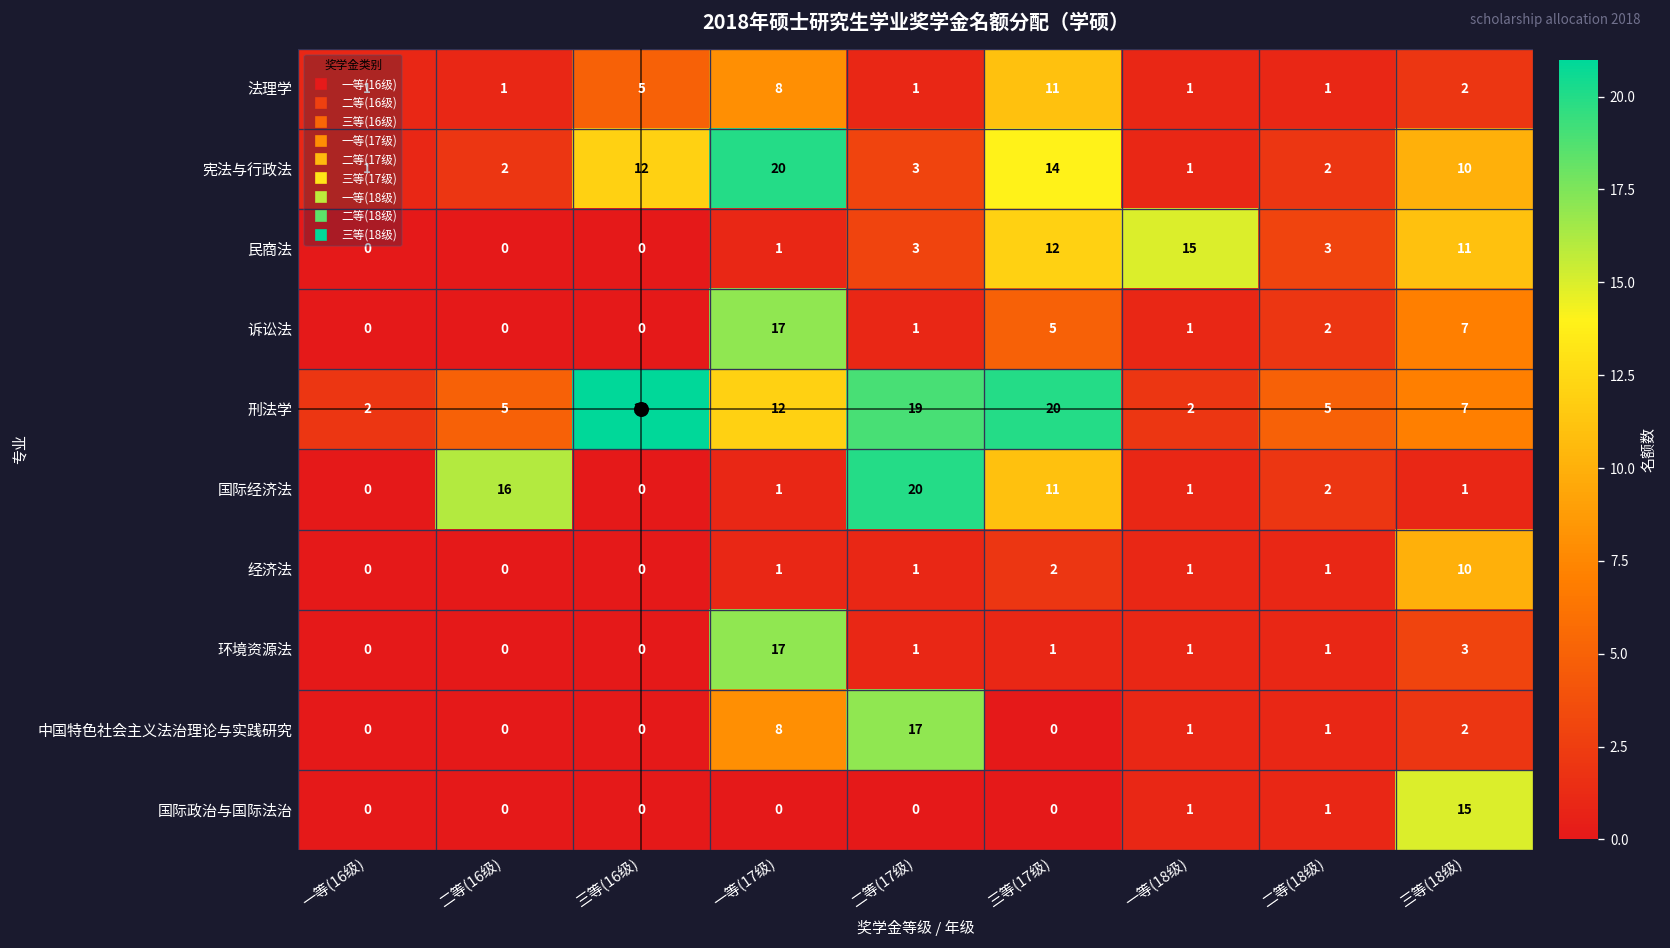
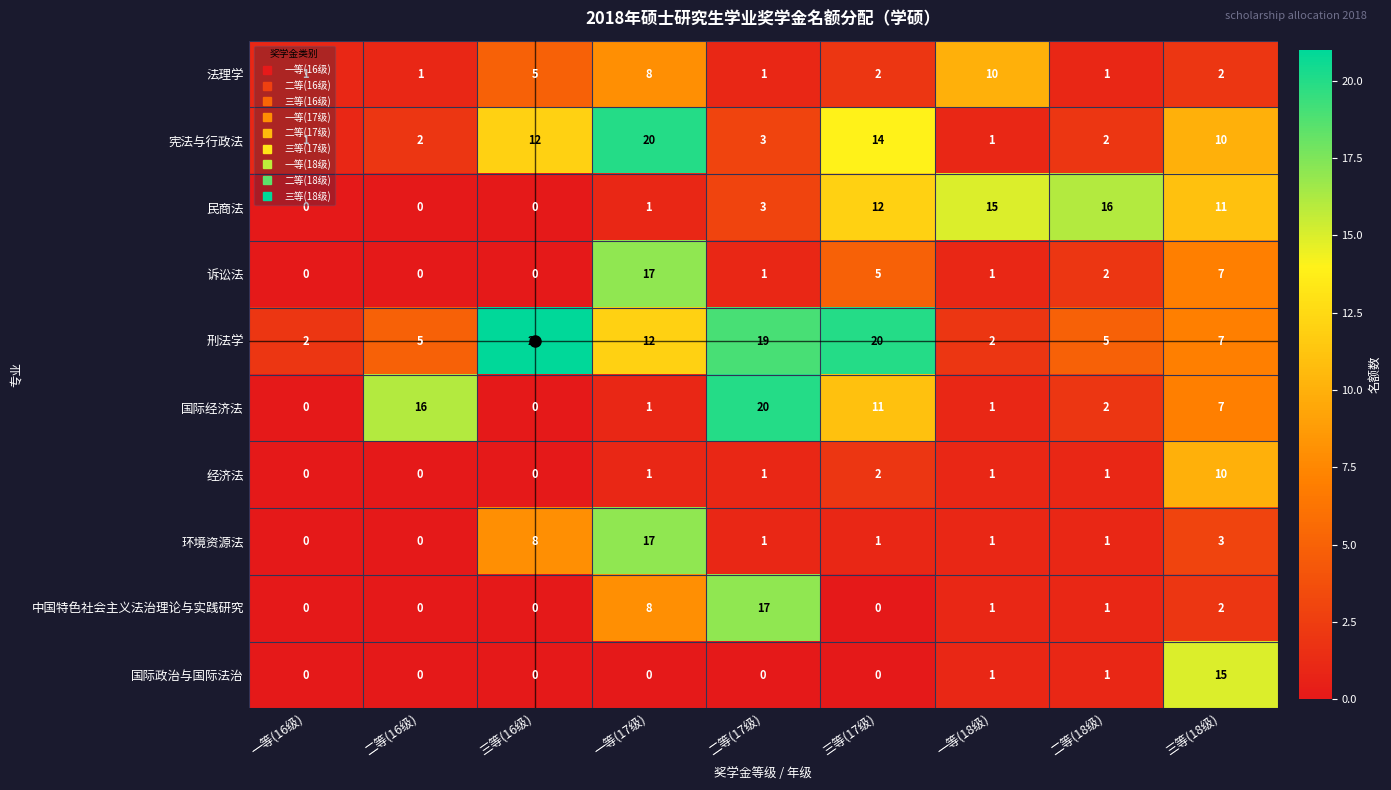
法理学, 三等(17级): 11 -> 2
法理学, 一等(18级): 1 -> 10
民商法, 二等(18级): 3 -> 16
国际经济法, 三等(18级): 1 -> 7
环境资源法, 三等(16级): 0 -> 8
